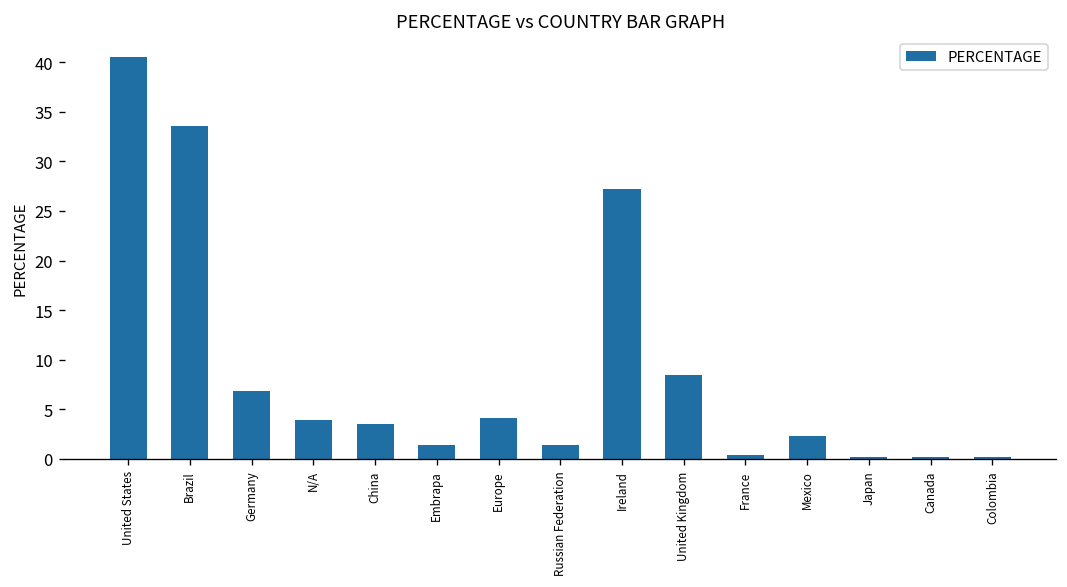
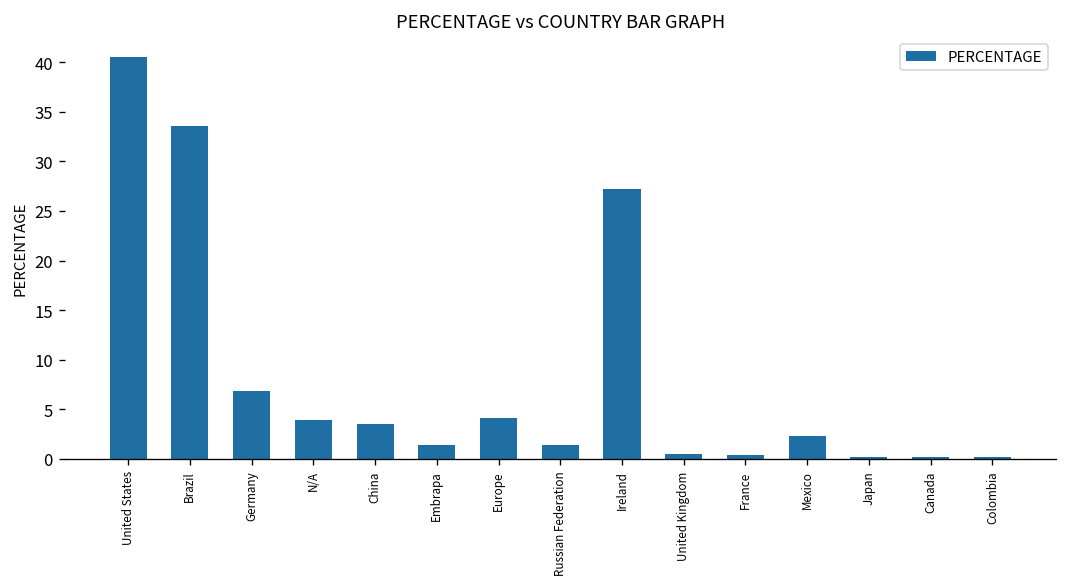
United Kingdom: 8 -> 0
